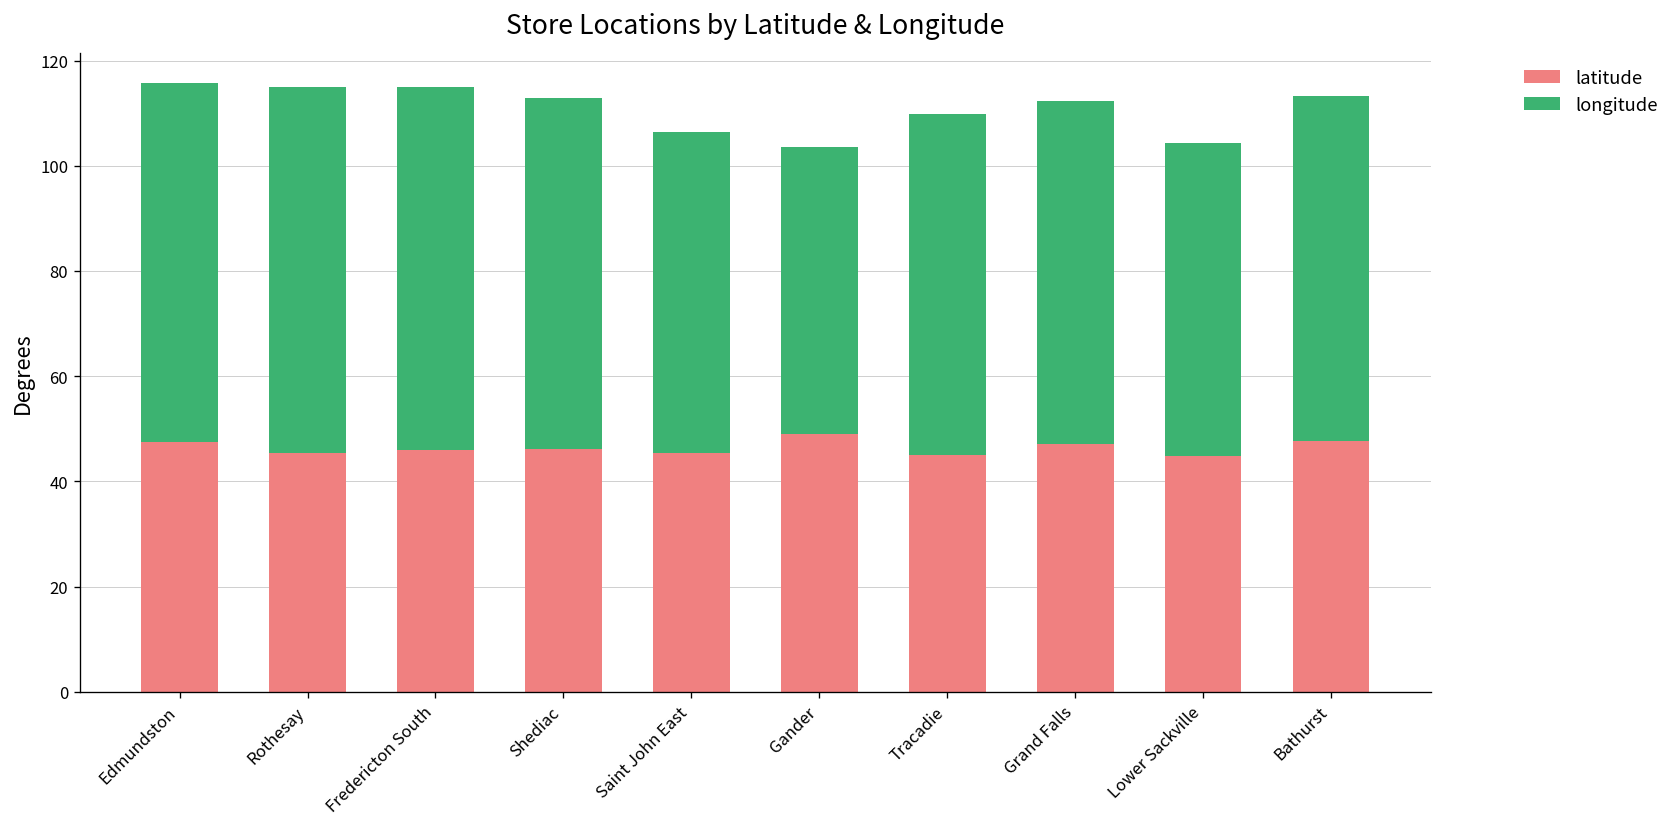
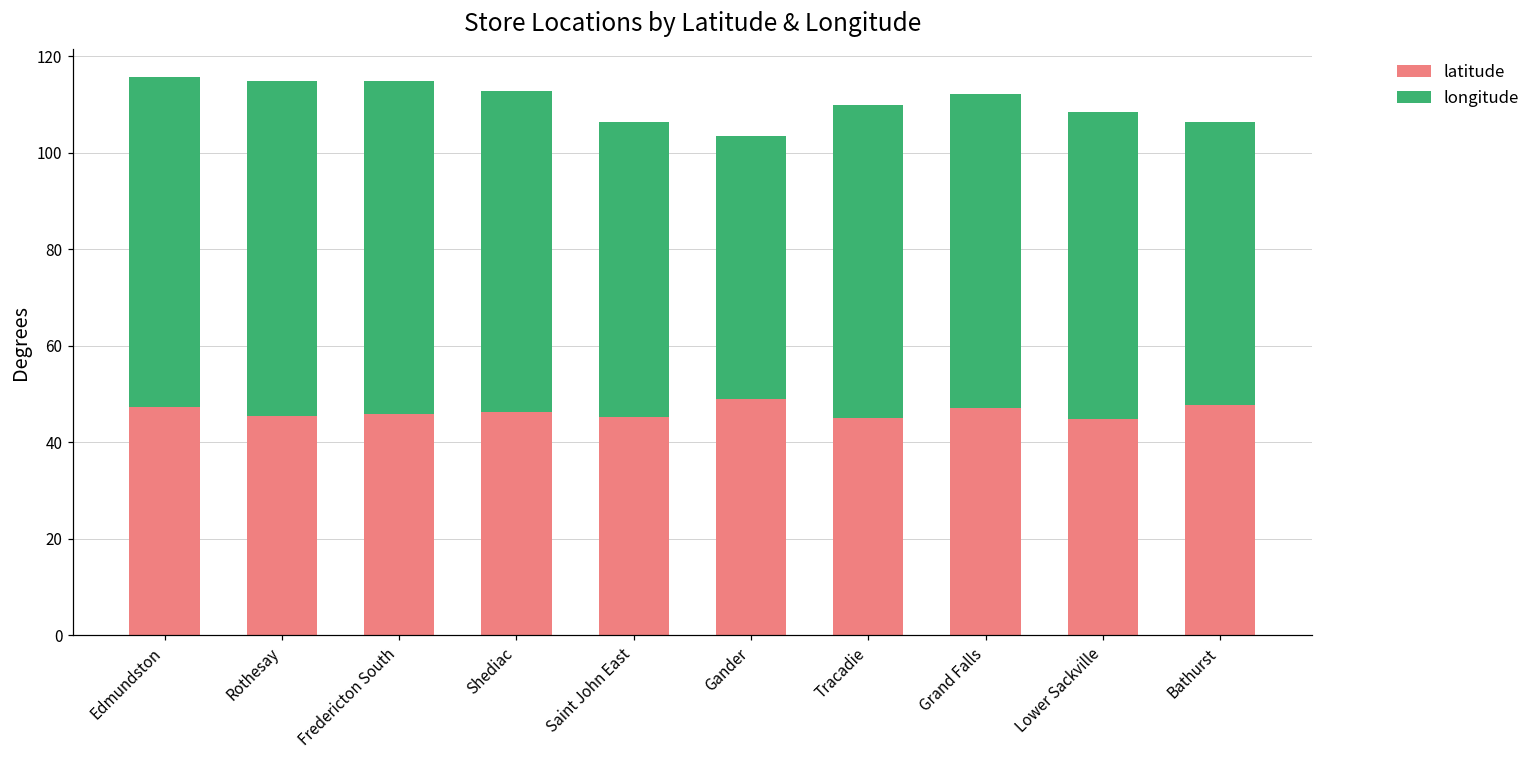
longitude, Lower Sackville: 60 -> 64
longitude, Bathurst: 66 -> 59
